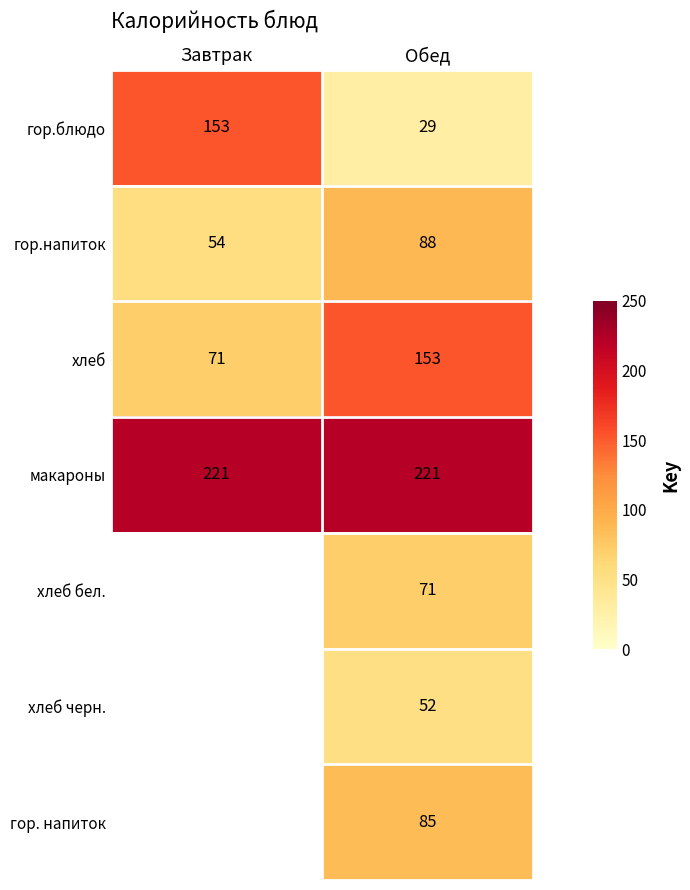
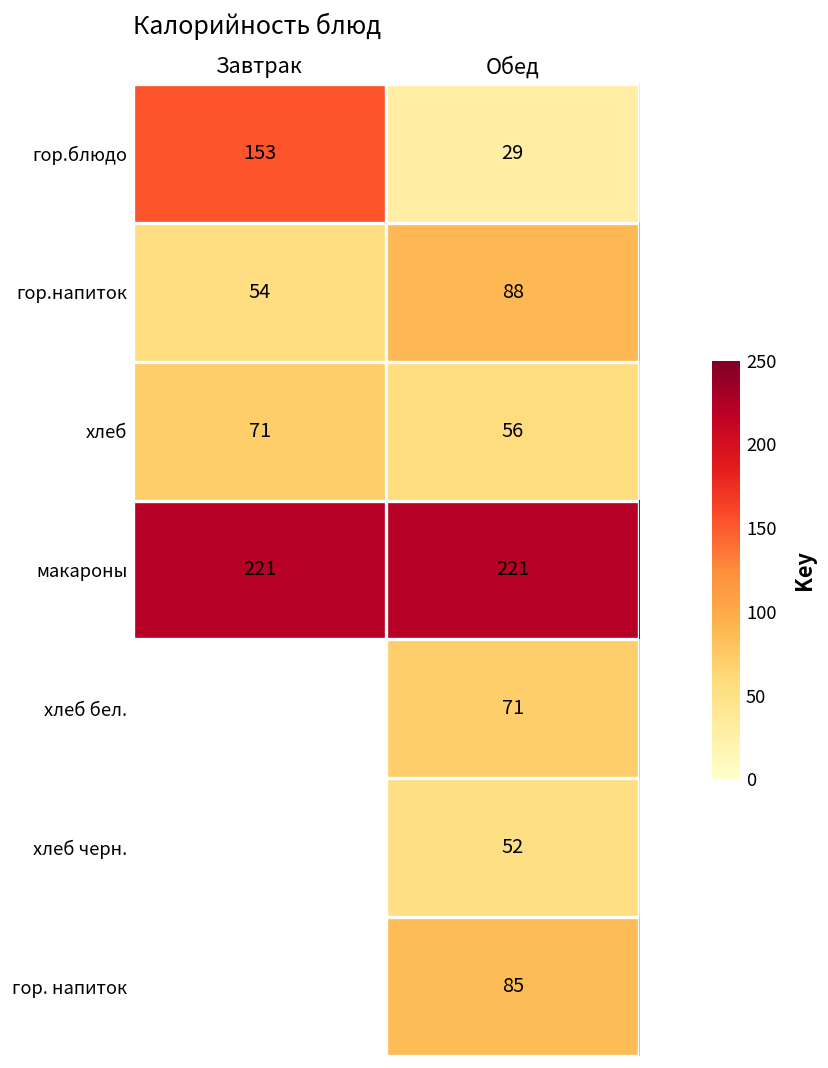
хлеб, Обед: 153 -> 56
